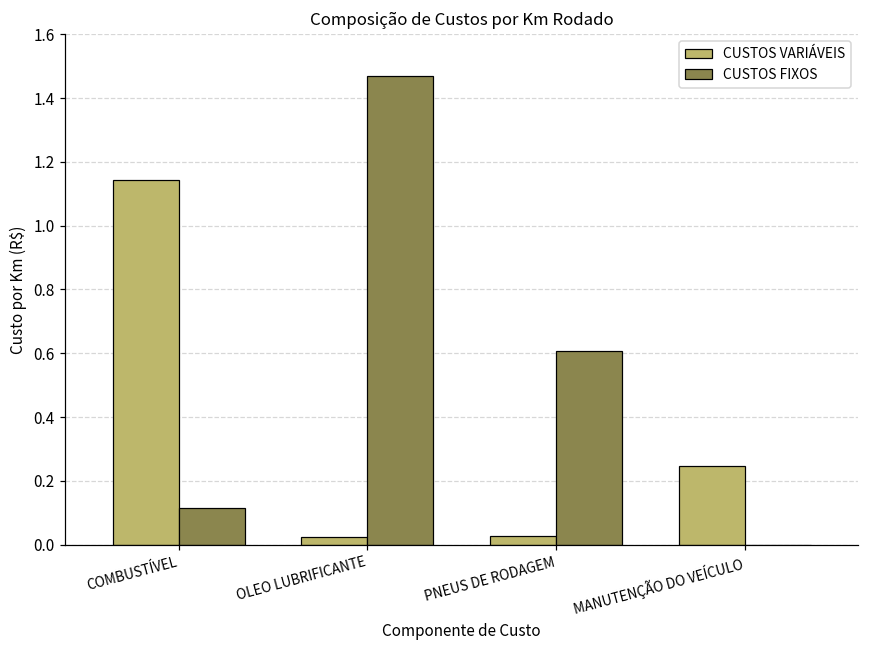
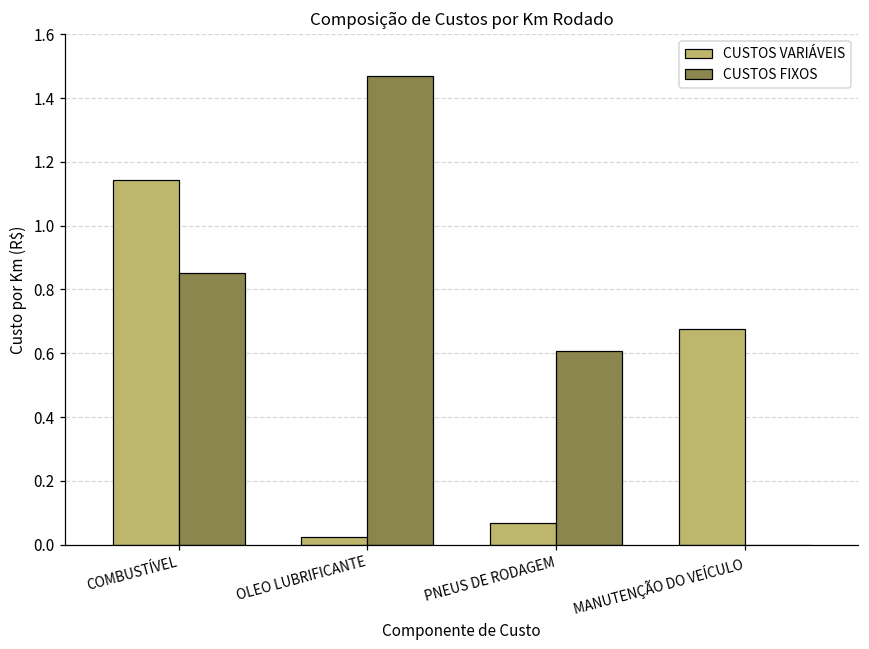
CUSTOS FIXOS, COMBUSTÍVEL: 0.12 -> 0.85
CUSTOS VARIÁVEIS, PNEUS DE RODAGEM: 0.03 -> 0.07
CUSTOS VARIÁVEIS, MANUTENÇÃO DO VEÍCULO: 0.25 -> 0.68
